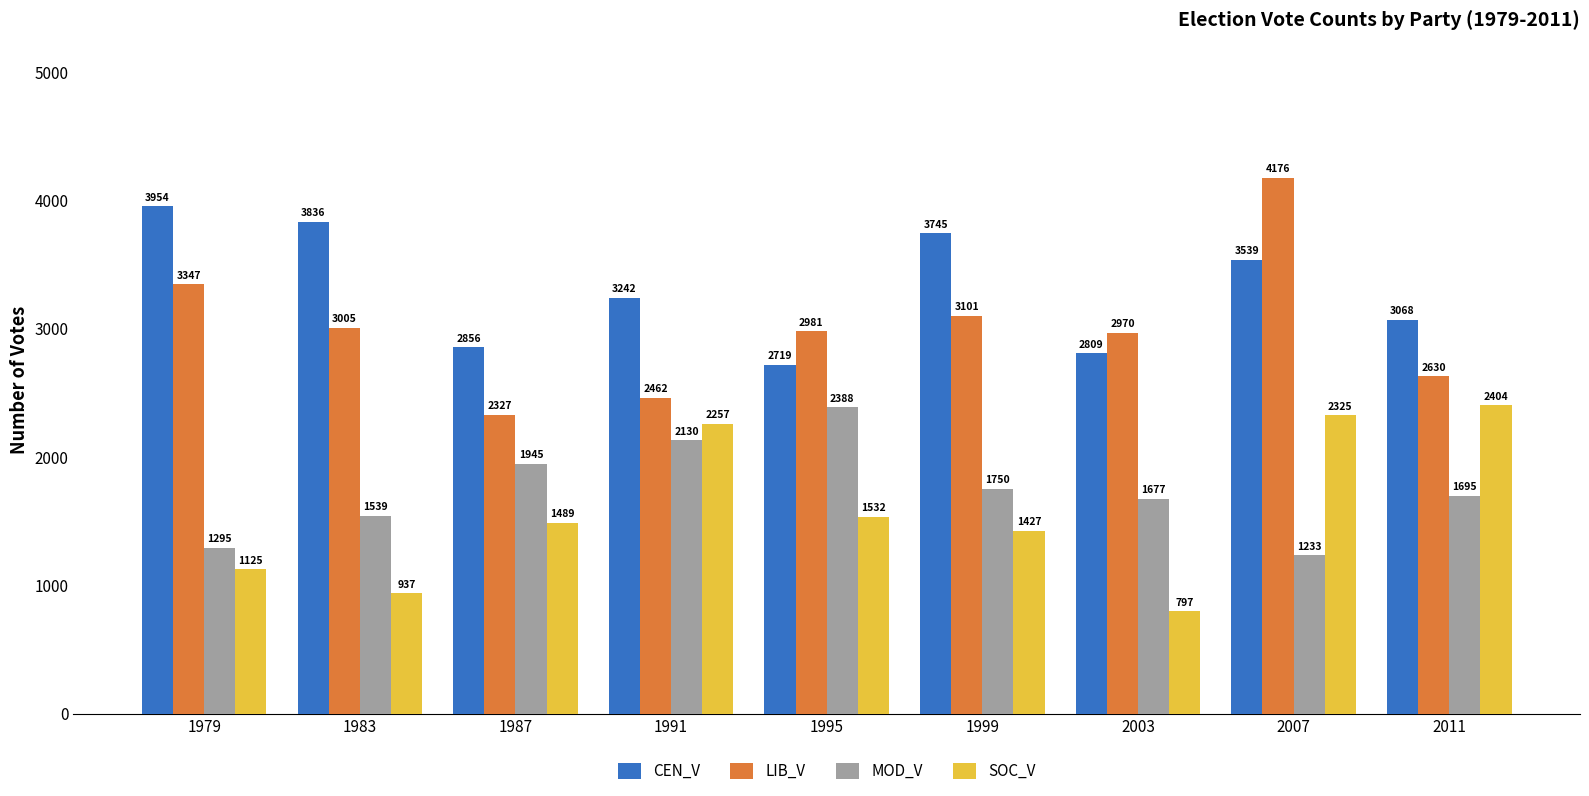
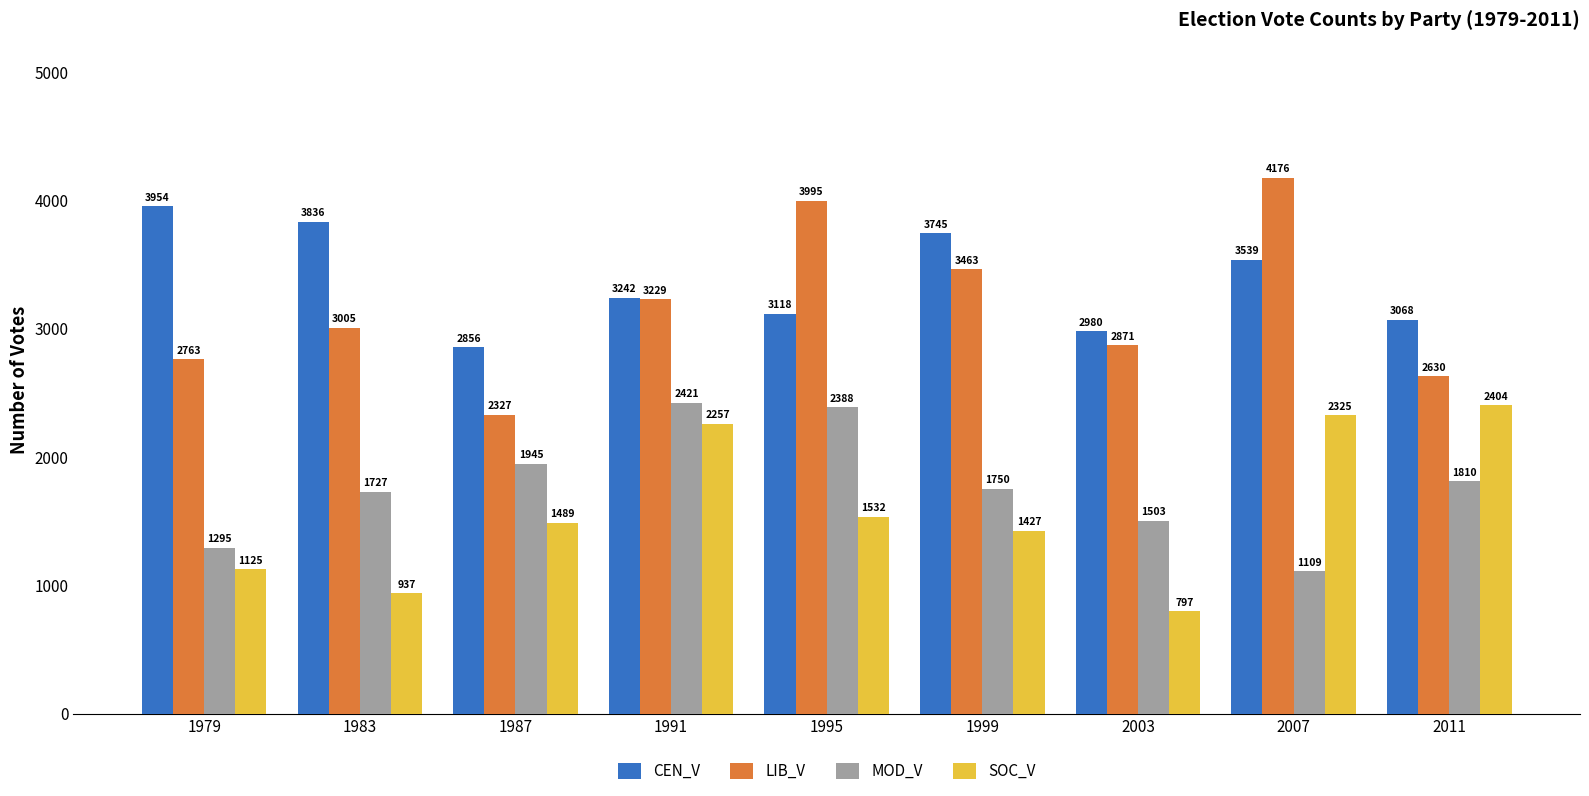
LIB_V, 1979: 3347 -> 2763
MOD_V, 1983: 1539 -> 1727
LIB_V, 1991: 2462 -> 3229
MOD_V, 1991: 2130 -> 2421
CEN_V, 1995: 2719 -> 3118
LIB_V, 1995: 2981 -> 3995
LIB_V, 1999: 3101 -> 3463
CEN_V, 2003: 2809 -> 2980
LIB_V, 2003: 2970 -> 2871
MOD_V, 2003: 1677 -> 1503
MOD_V, 2007: 1233 -> 1109
MOD_V, 2011: 1695 -> 1810
